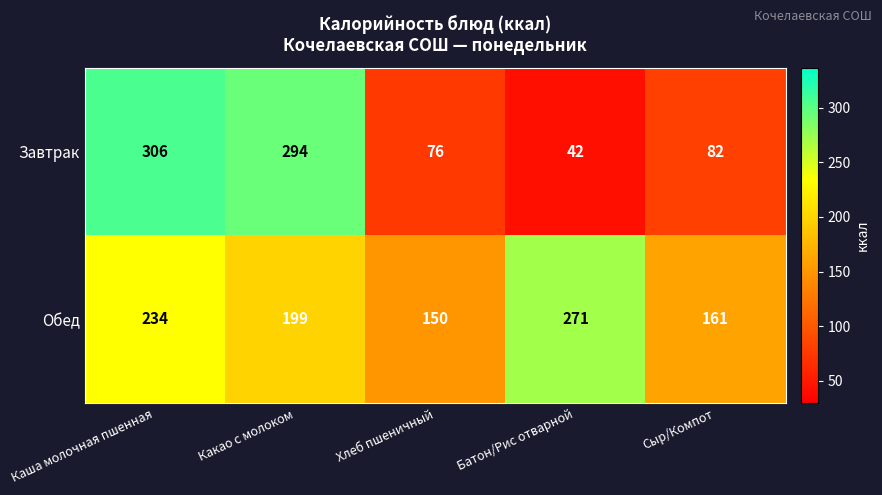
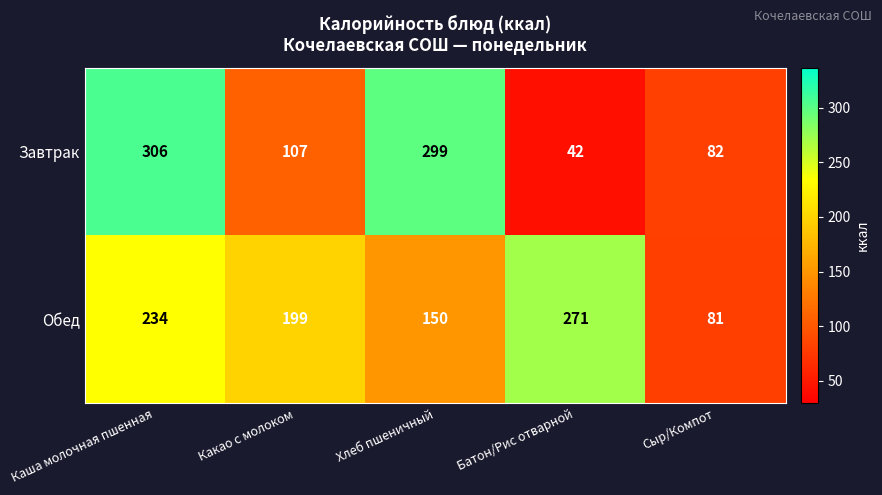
Завтрак, Какао с молоком: 294 -> 107
Завтрак, Хлеб пшеничный: 76 -> 299
Обед, Сыр/Компот: 161 -> 81
